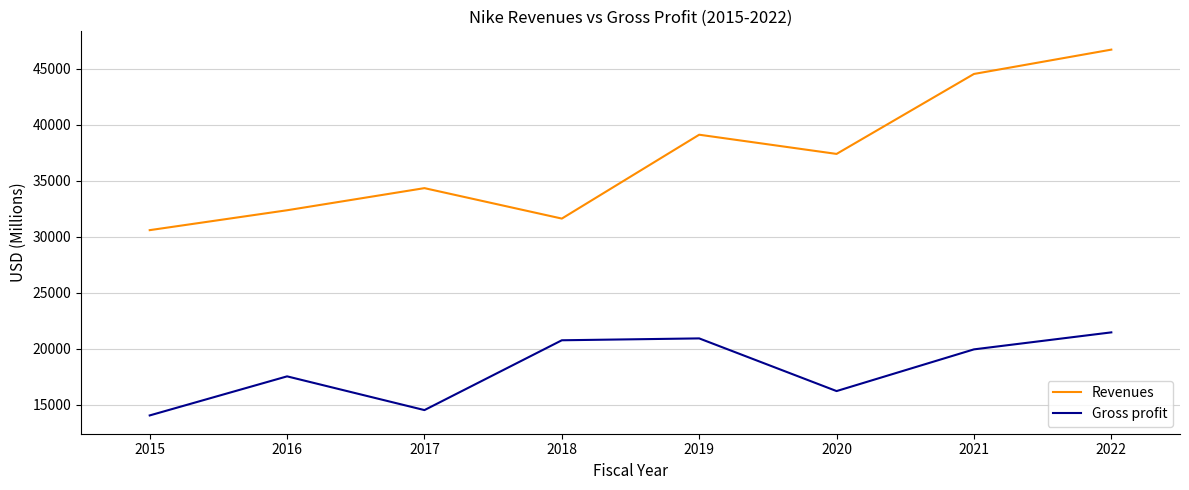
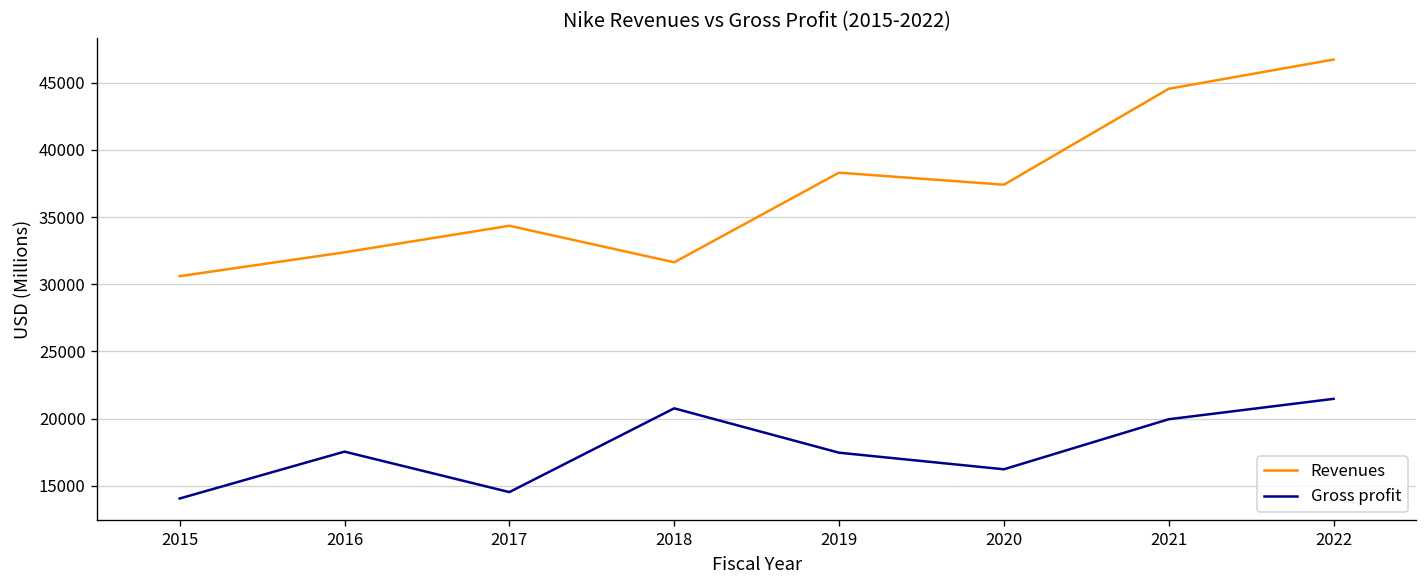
Revenues, 2019: 39100 -> 38300
Gross profit, 2019: 20900 -> 17500
